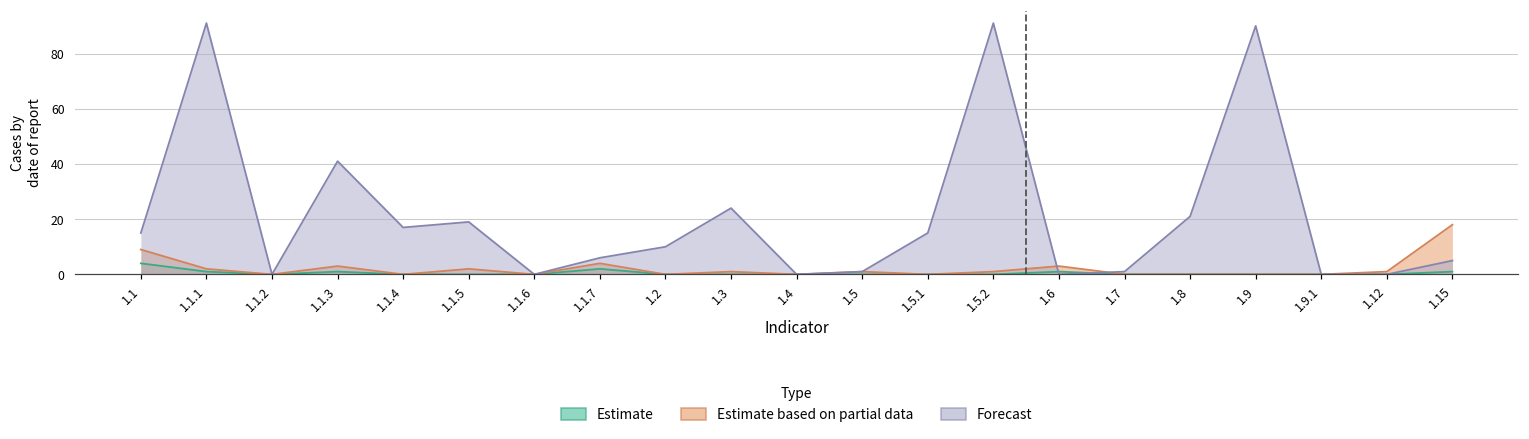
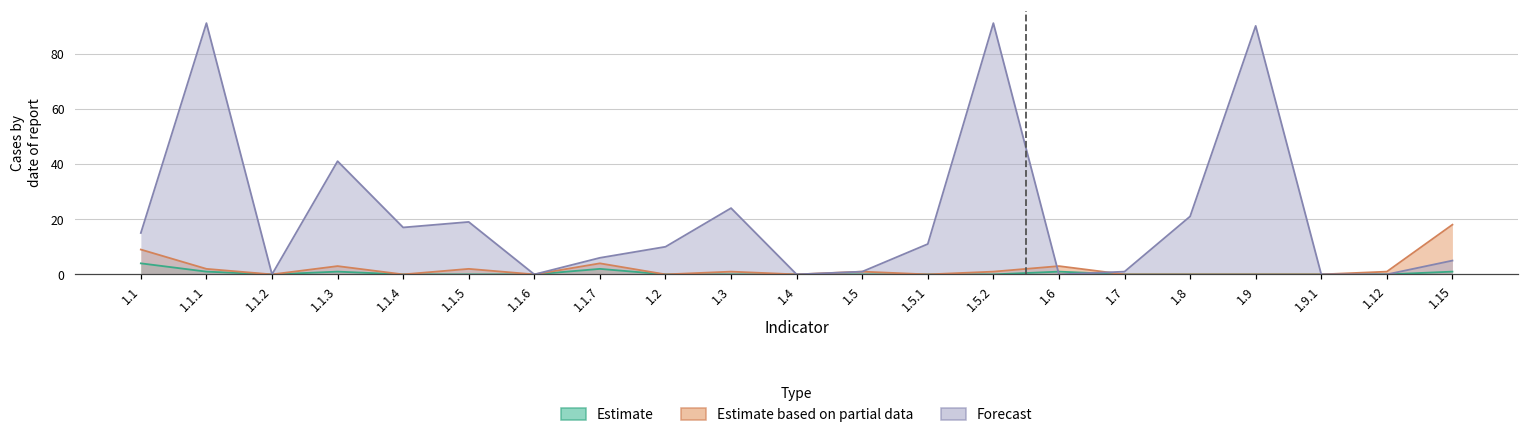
Forecast, 1.5.1: 15 -> 11
